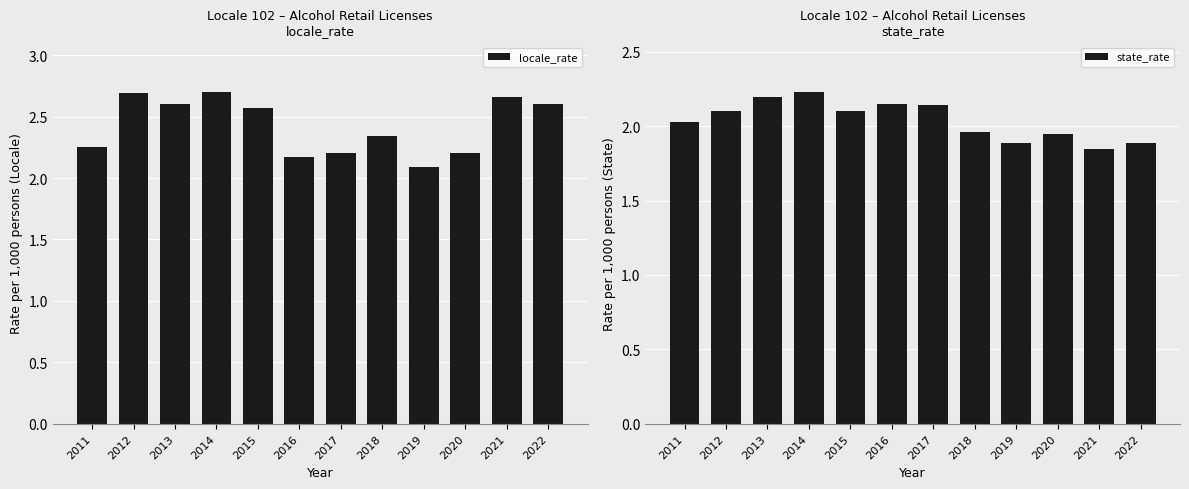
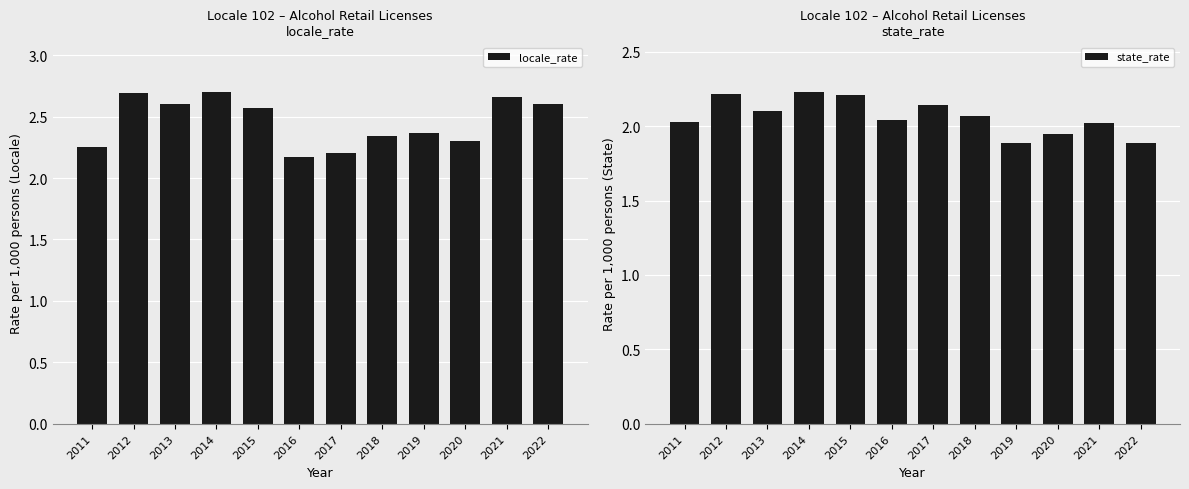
Locale 102 – Alcohol Retail Licenses locale_rate, 2019: 2.09 -> 2.37
Locale 102 – Alcohol Retail Licenses locale_rate, 2020: 2.2 -> 2.3
Locale 102 – Alcohol Retail Licenses state_rate, 2012: 2.10 -> 2.22
Locale 102 – Alcohol Retail Licenses state_rate, 2013: 2.2 -> 2.1
Locale 102 – Alcohol Retail Licenses state_rate, 2015: 2.10 -> 2.21
Locale 102 – Alcohol Retail Licenses state_rate, 2016: 2.15 -> 2.04
Locale 102 – Alcohol Retail Licenses state_rate, 2018: 1.96 -> 2.07
Locale 102 – Alcohol Retail Licenses state_rate, 2021: 1.85 -> 2.02
